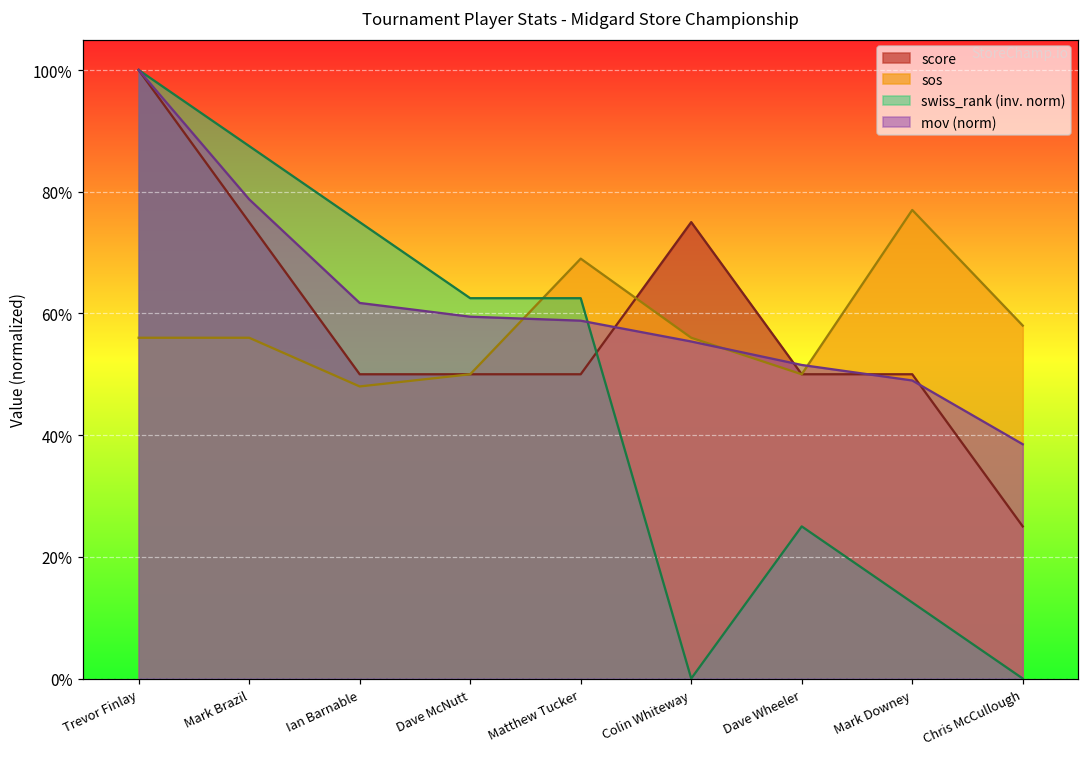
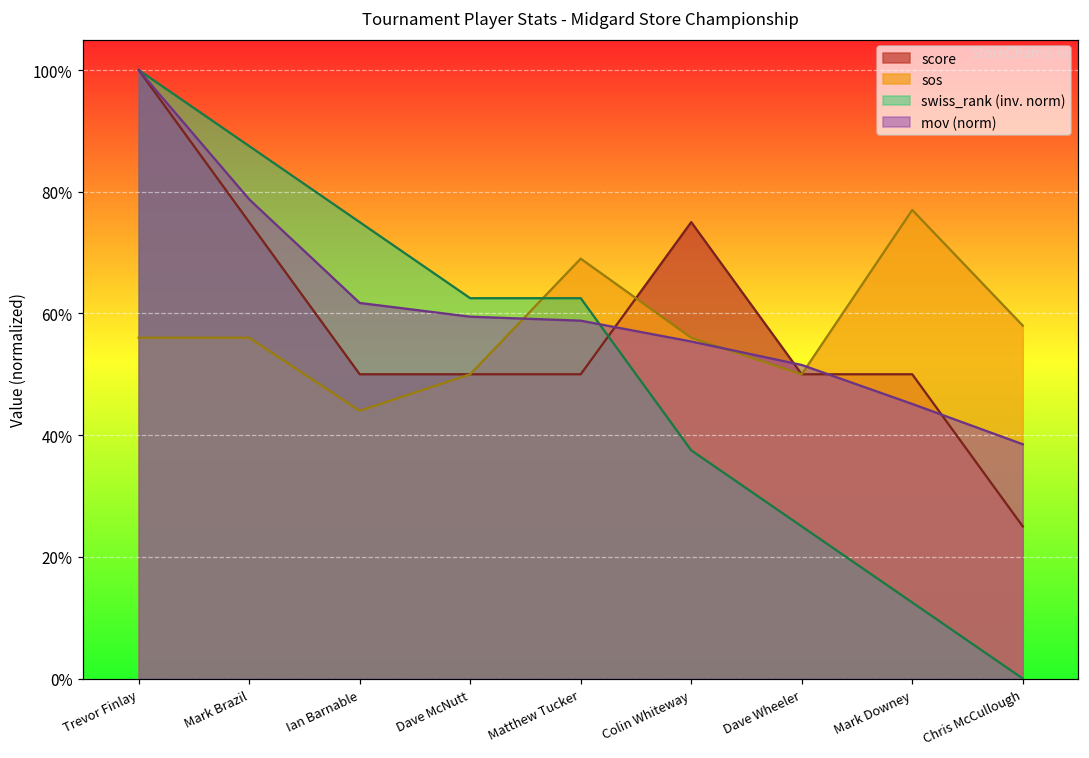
sos, Ian Barnable: 48% -> 44%
swiss_rank (inv. norm), Colin Whiteway: 0% -> 38%
mov (norm), Mark Downey: 49% -> 45%
